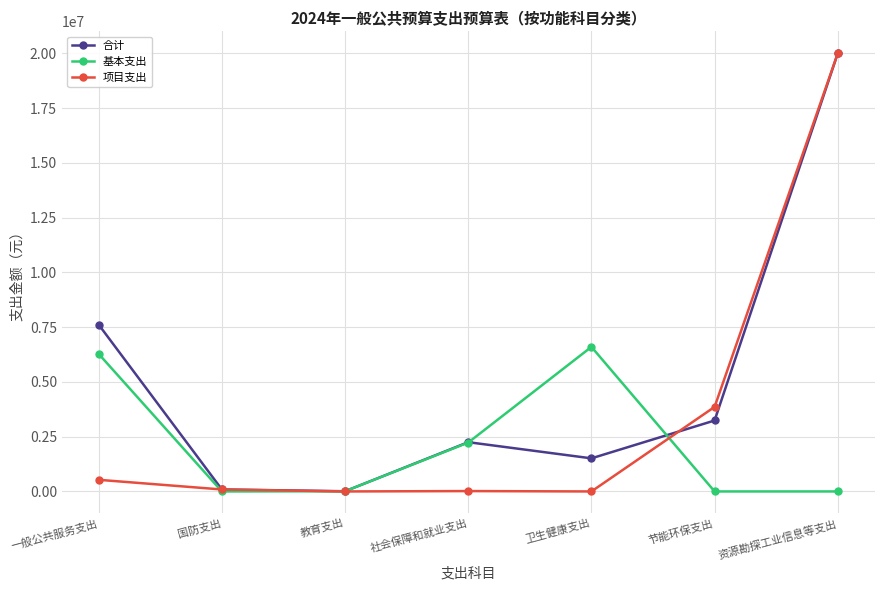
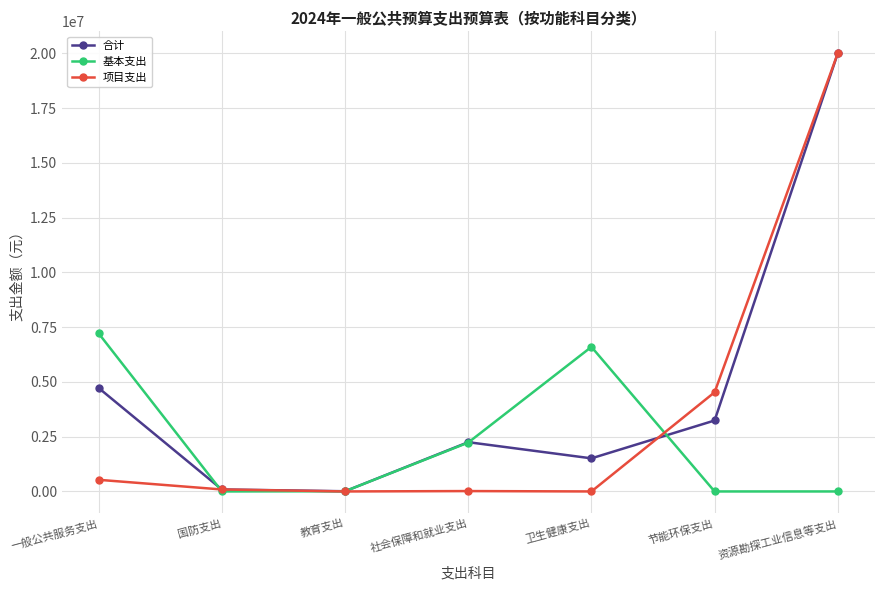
合计, 一般公共服务支出: 7600000 -> 4700000
基本支出, 一般公共服务支出: 6300000 -> 7200000
项目支出, 节能环保支出: 3900000 -> 4500000
